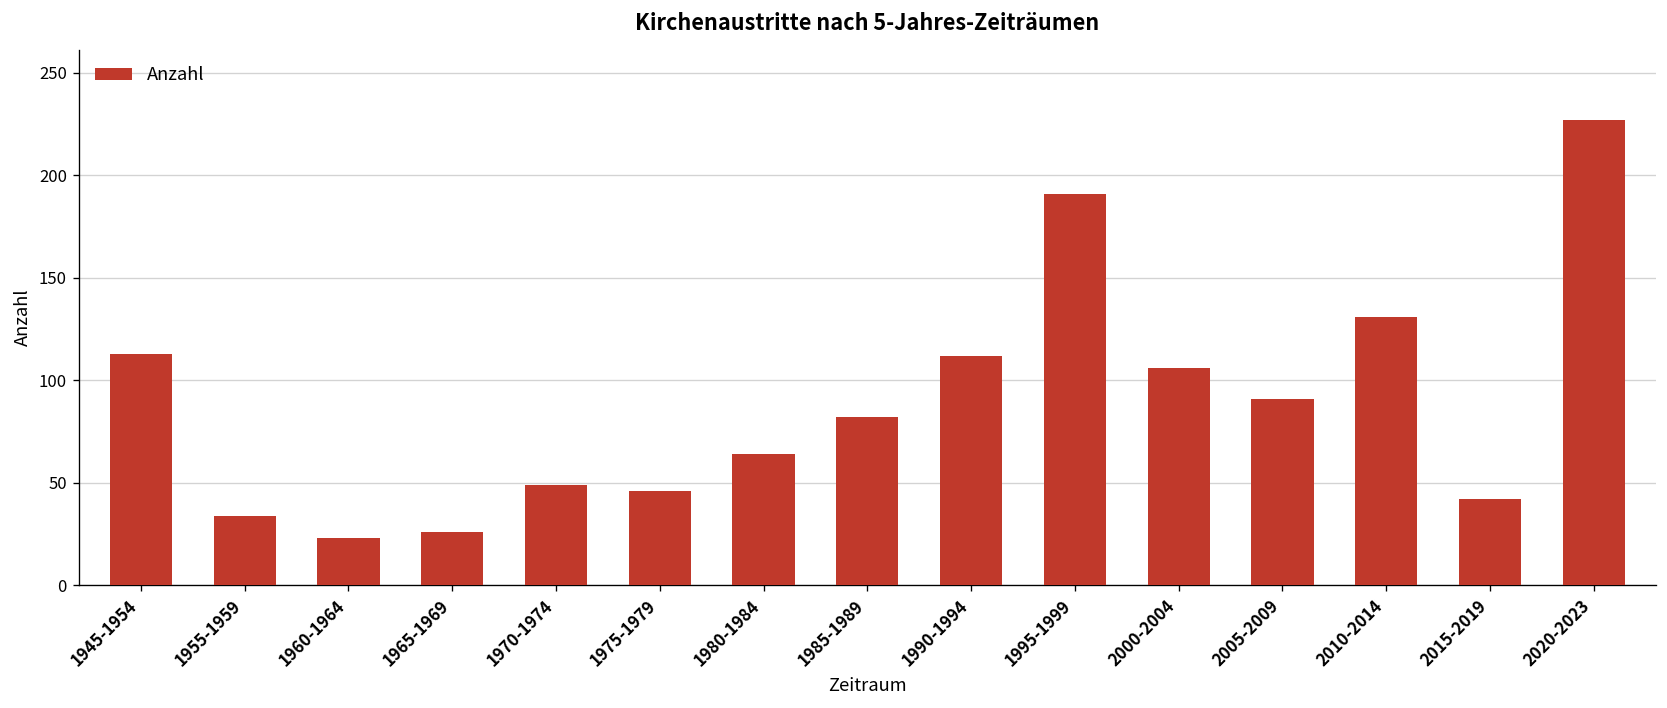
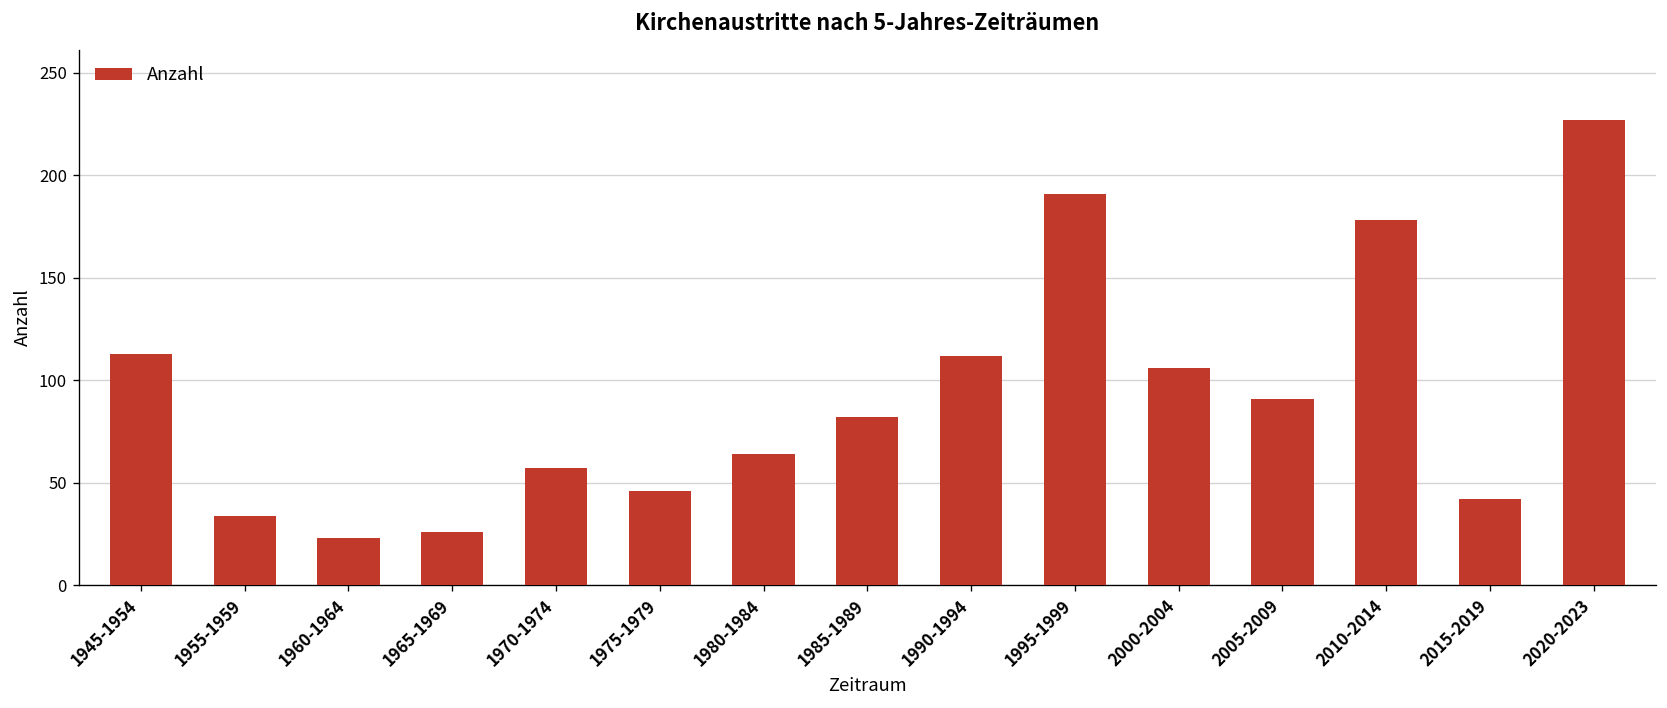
1970-1974: 49 -> 57
2010-2014: 131 -> 178
